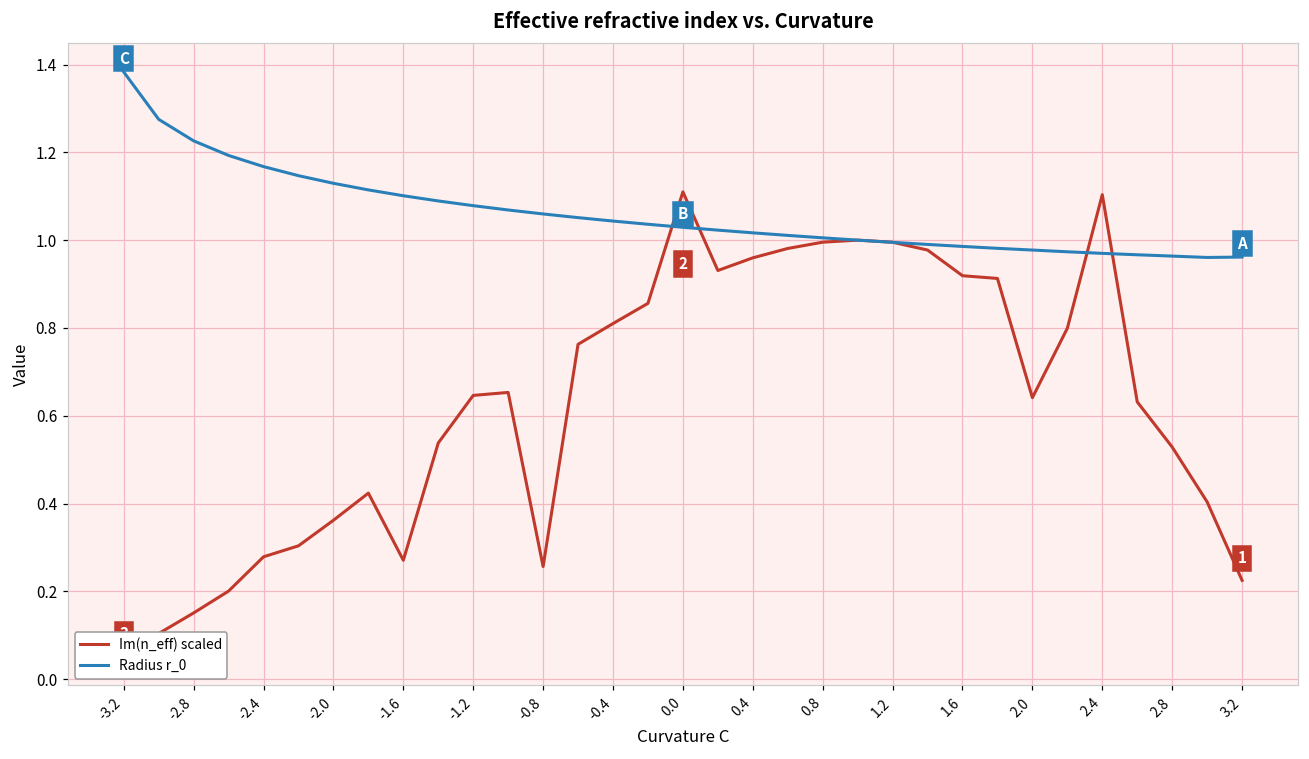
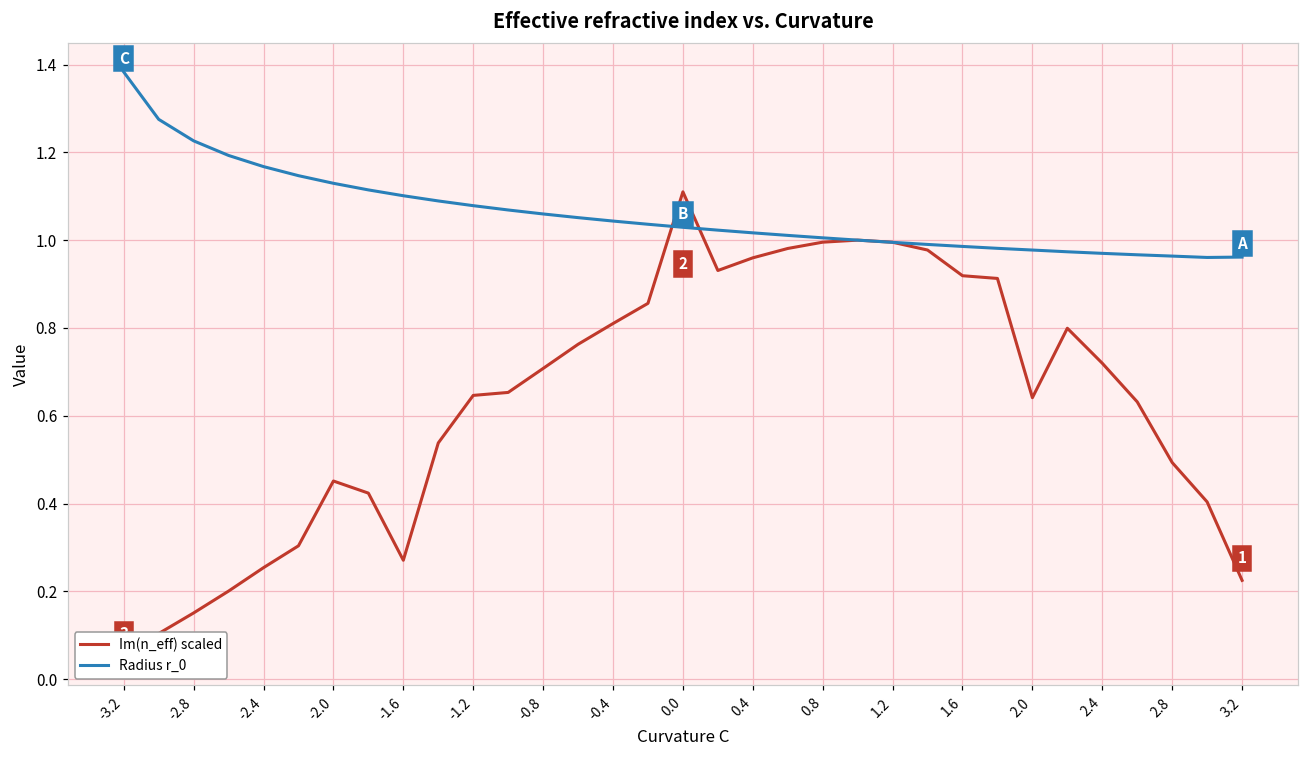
Im(n_eff) scaled, -2.4: 0.28 -> 0.25
Im(n_eff) scaled, -2.0: 0.36 -> 0.45
Im(n_eff) scaled, -0.8: 0.26 -> 0.71
Im(n_eff) scaled, 2.4: 1.10 -> 0.72
Im(n_eff) scaled, 2.8: 0.53 -> 0.49
